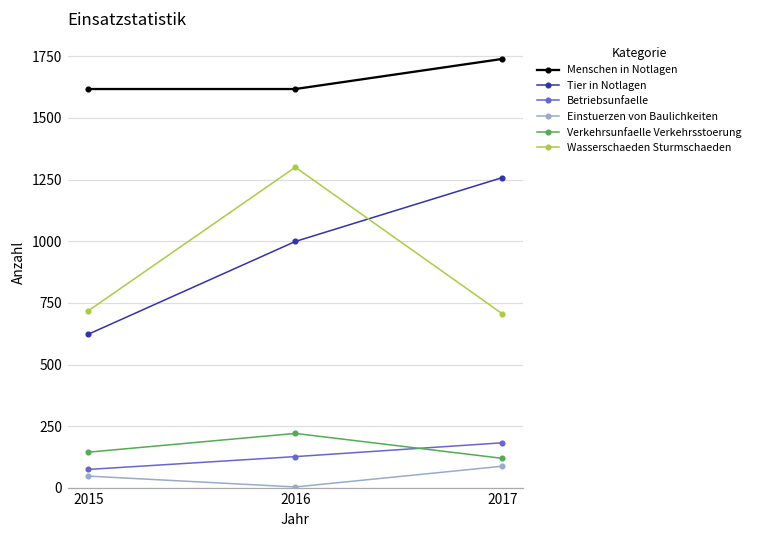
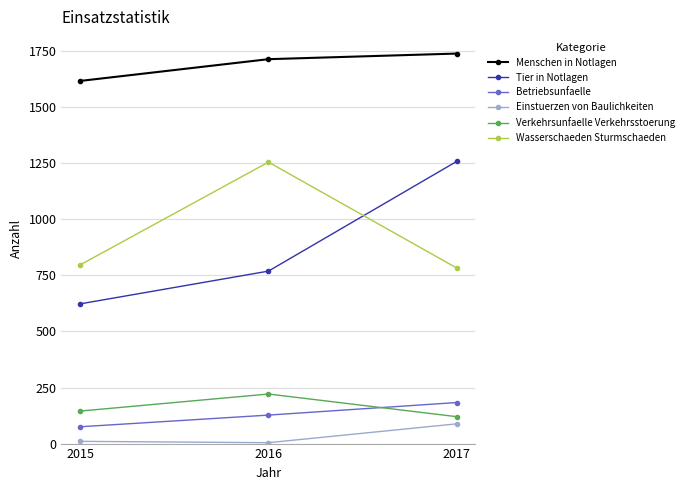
Einstuerzen von Baulichkeiten, 2015: 50 -> 10
Wasserschaeden Sturmschaeden, 2015: 720 -> 800
Menschen in Notlagen, 2016: 1620 -> 1710
Tier in Notlagen, 2016: 1000 -> 770
Wasserschaeden Sturmschaeden, 2016: 1300 -> 1260
Wasserschaeden Sturmschaeden, 2017: 710 -> 780
